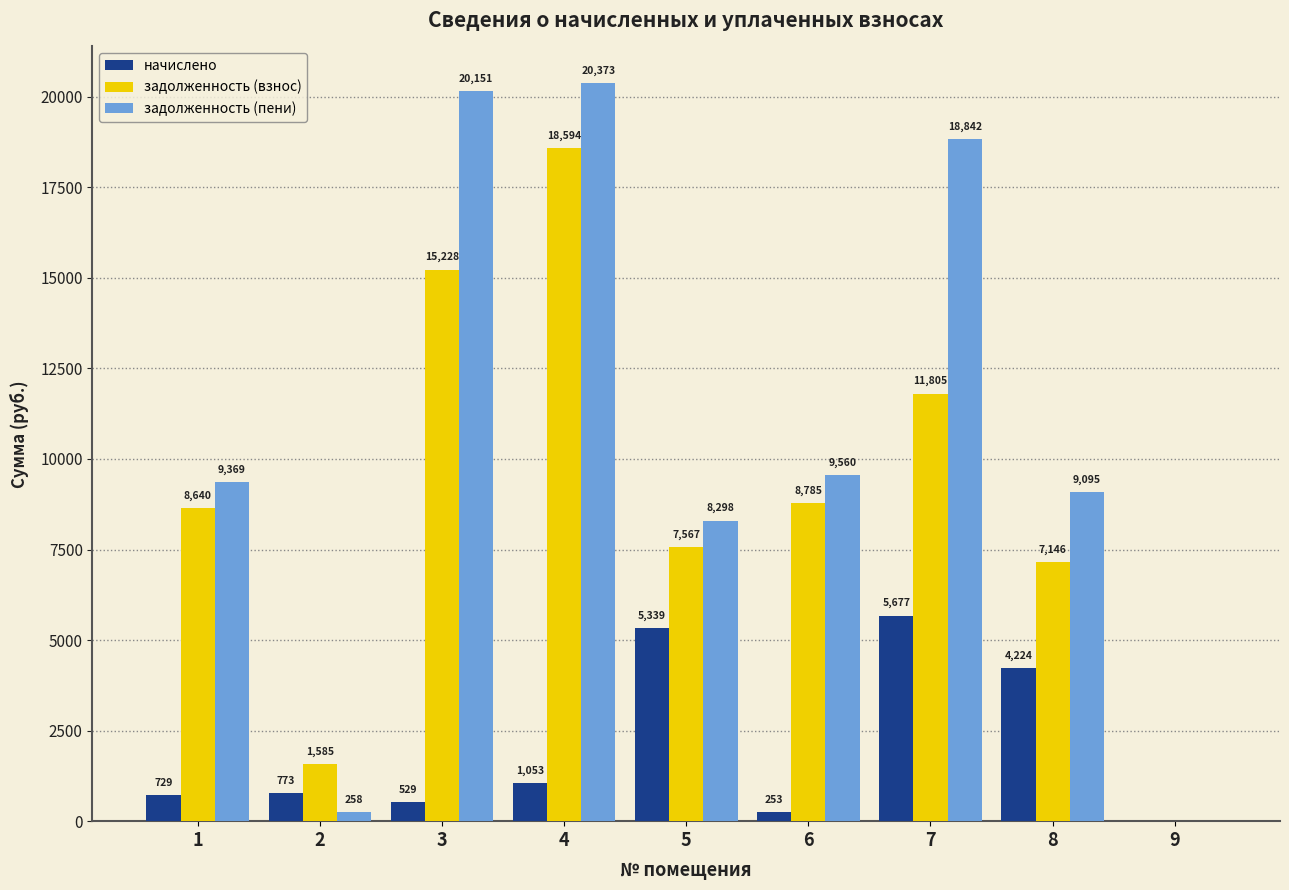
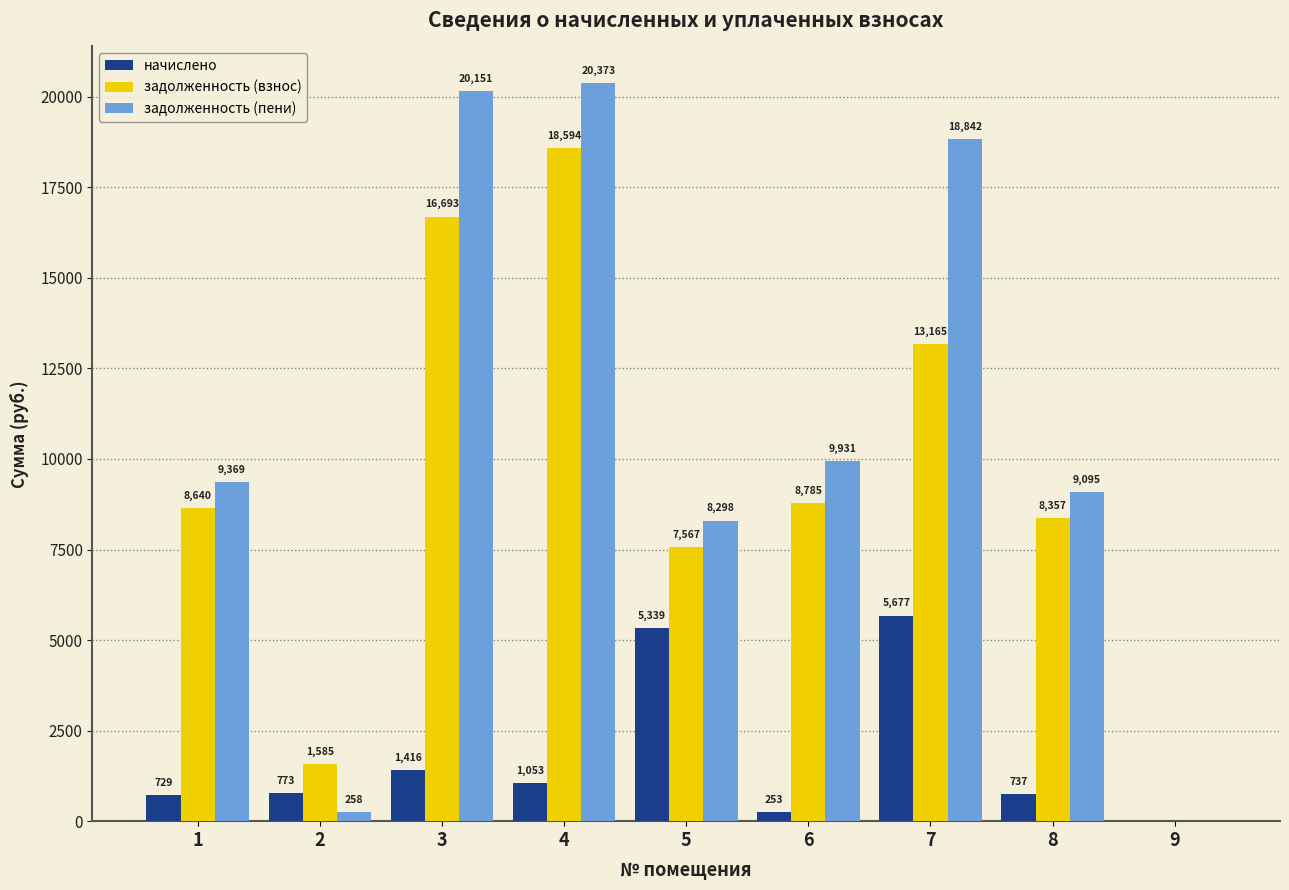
начислено, 3: 529 -> 1,416
задолженность (взнос), 3: 15,228 -> 16,693
задолженность (пени), 6: 9,560 -> 9,931
задолженность (взнос), 7: 11,805 -> 13,165
начислено, 8: 4,224 -> 737
задолженность (взнос), 8: 7,146 -> 8,357
